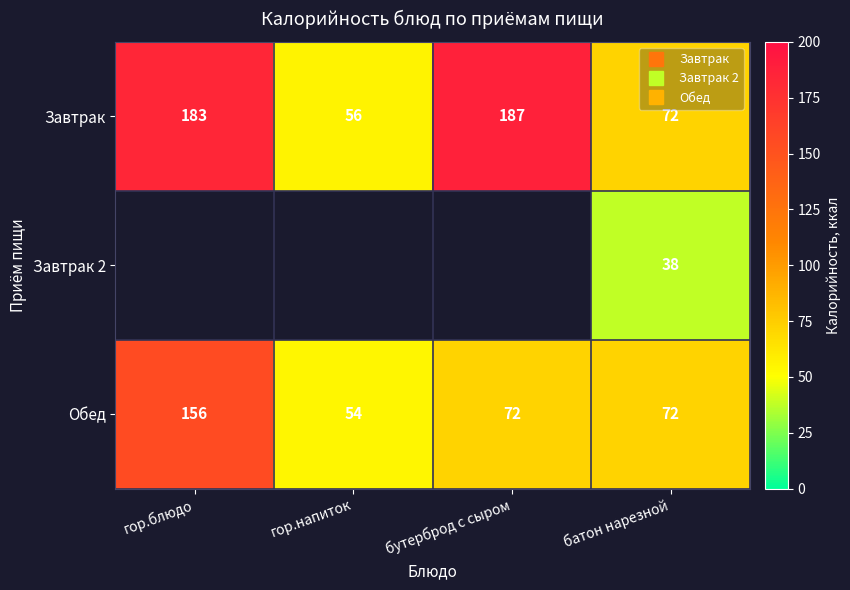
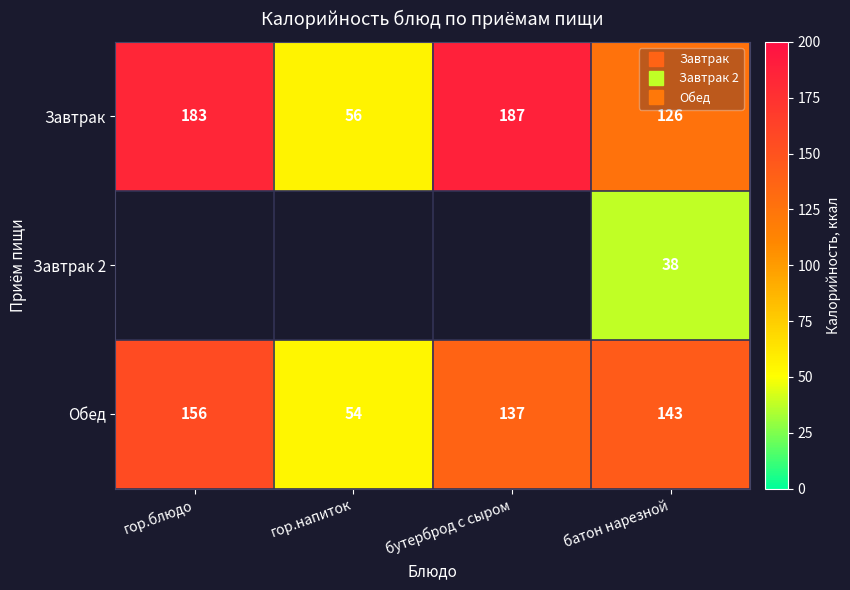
Завтрак, батон нарезной: 72 -> 126
Обед, бутерброд с сыром: 72 -> 137
Обед, батон нарезной: 72 -> 143
